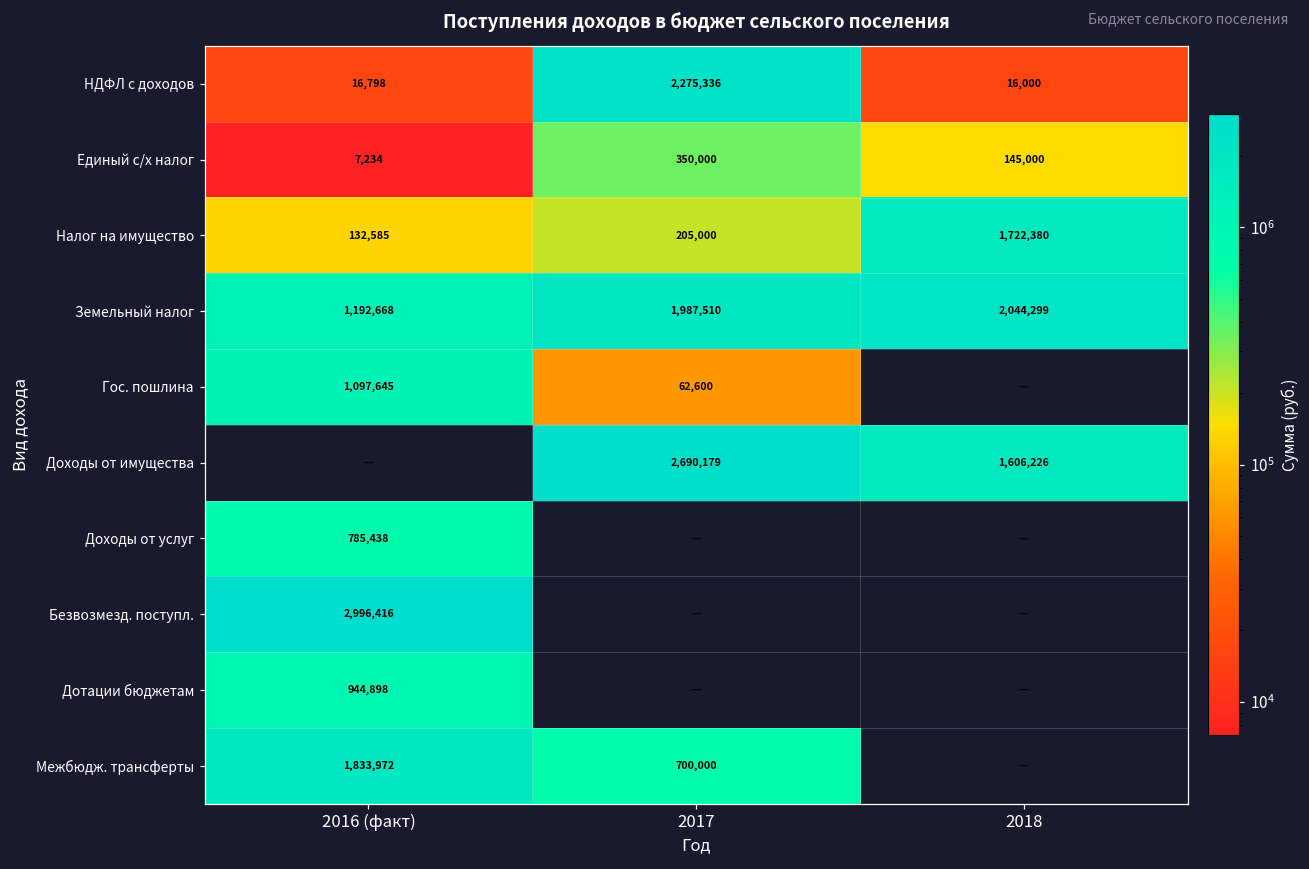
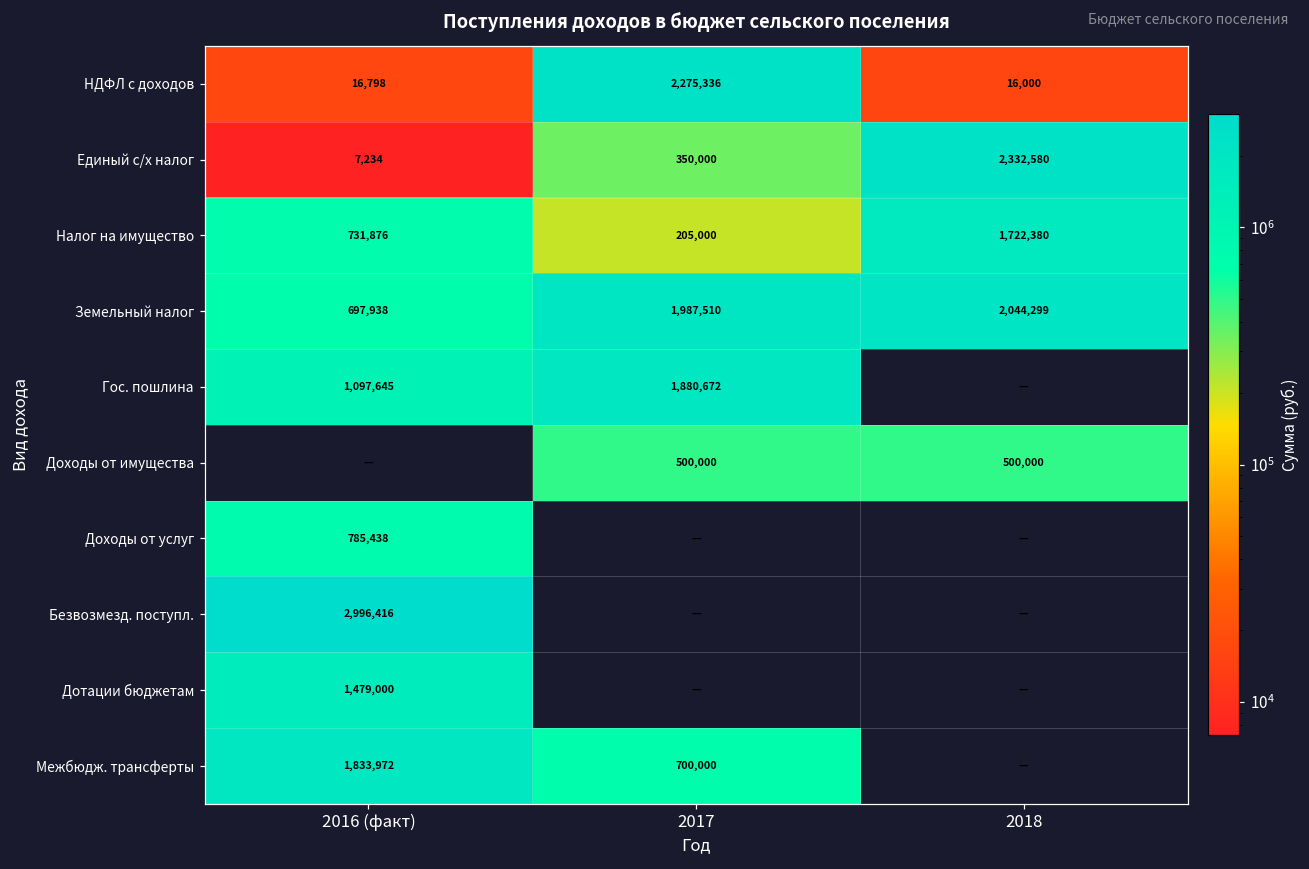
Единый с/х налог, 2018: 145,000 -> 2,332,580
Налог на имущество, 2016 (факт): 132,585 -> 731,876
Земельный налог, 2016 (факт): 1,192,668 -> 697,938
Гос. пошлина, 2017: 62,600 -> 1,880,672
Доходы от имущества, 2017: 2,690,179 -> 500,000
Доходы от имущества, 2018: 1,606,226 -> 500,000
Дотации бюджетам, 2016 (факт): 944,898 -> 1,479,000
